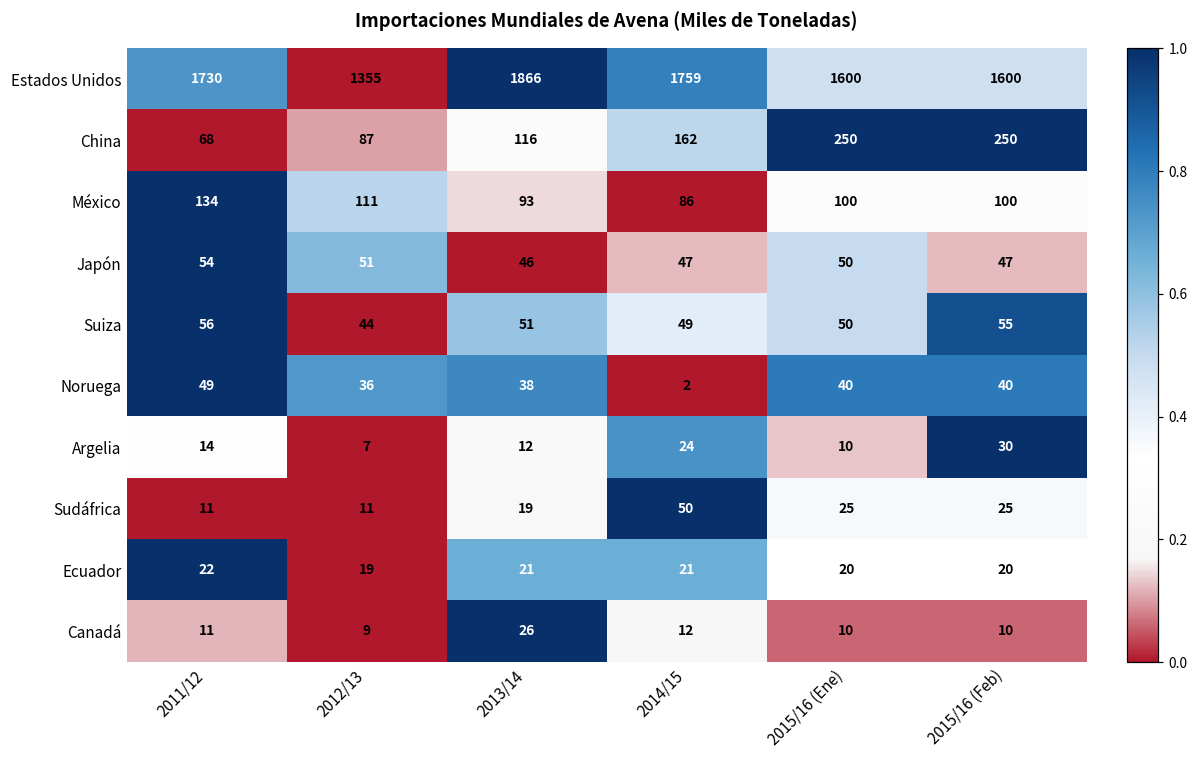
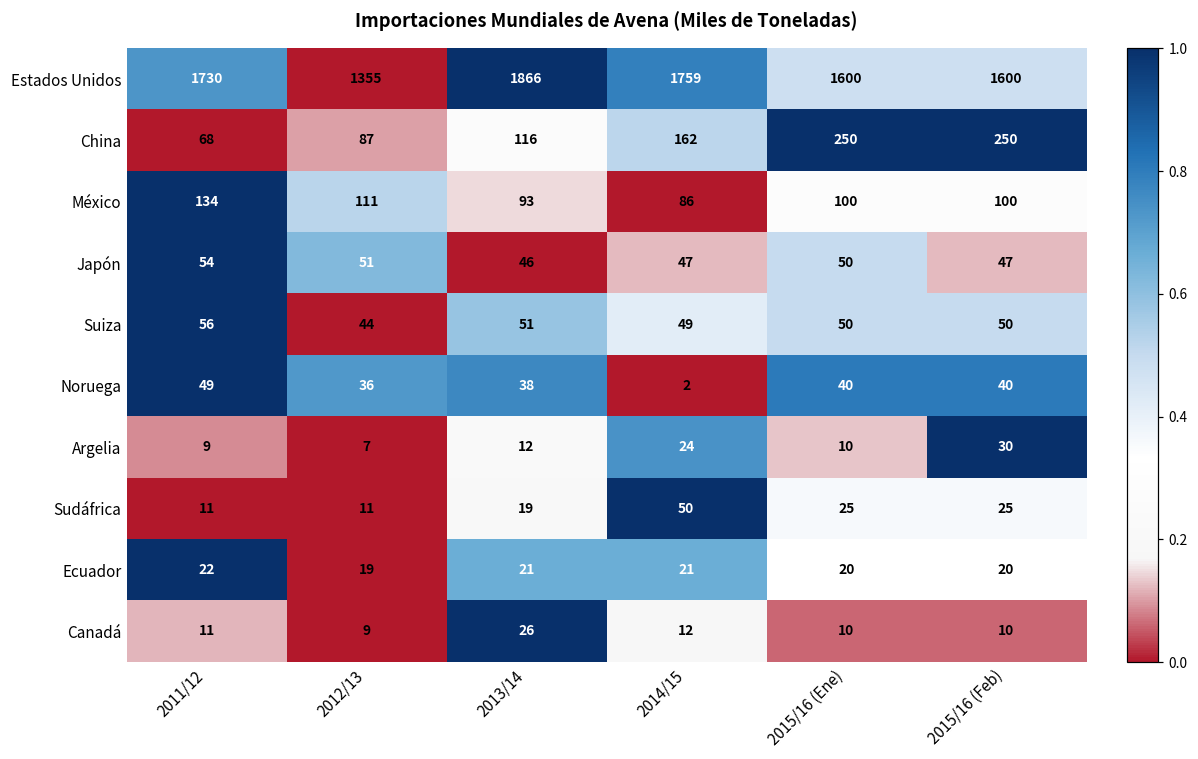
Suiza, 2015/16 (Feb): 55 -> 50
Argelia, 2011/12: 14 -> 9
